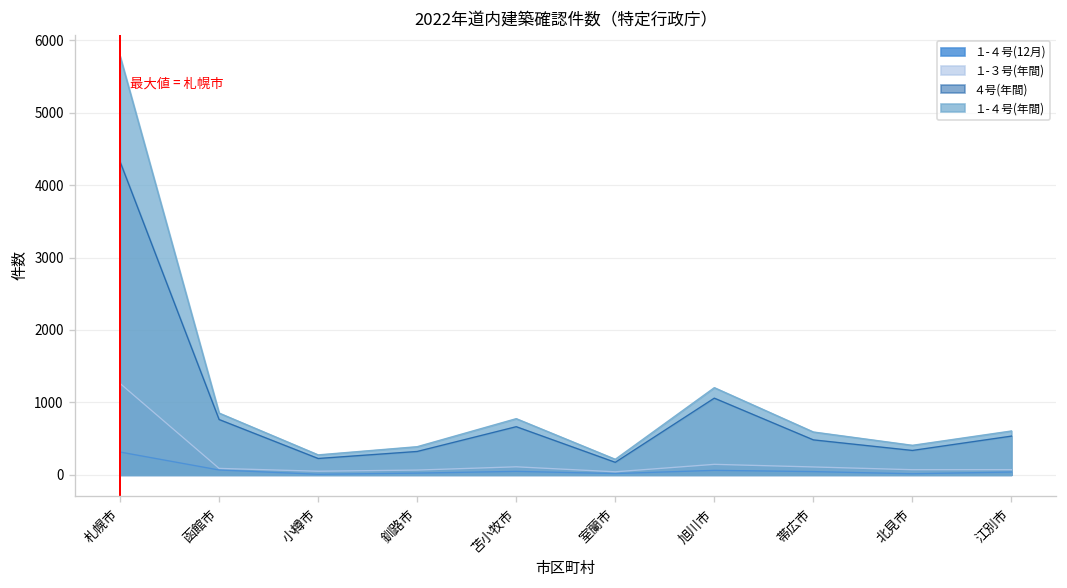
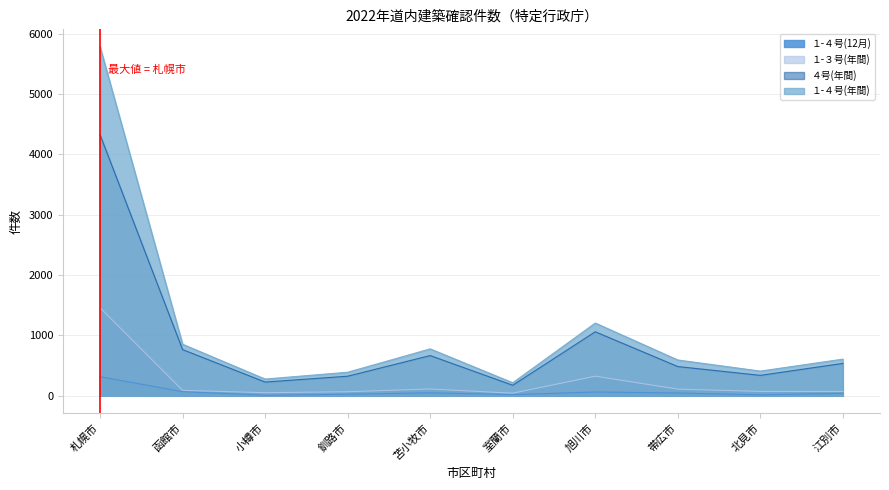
１-３号(年間), 札幌市: 1300 -> 1500
１-３号(年間), 旭川市: 100 -> 300
